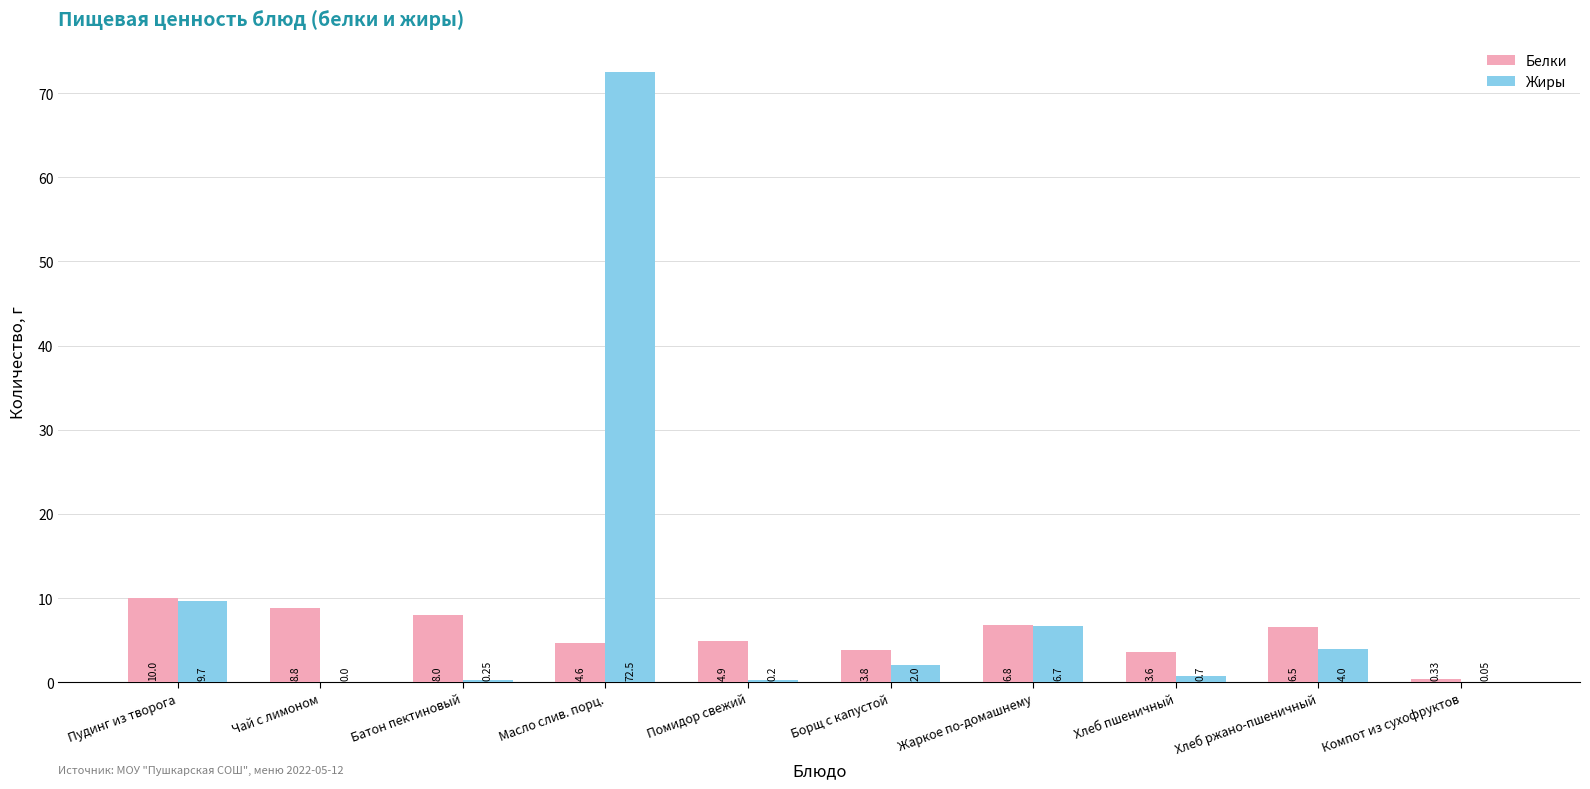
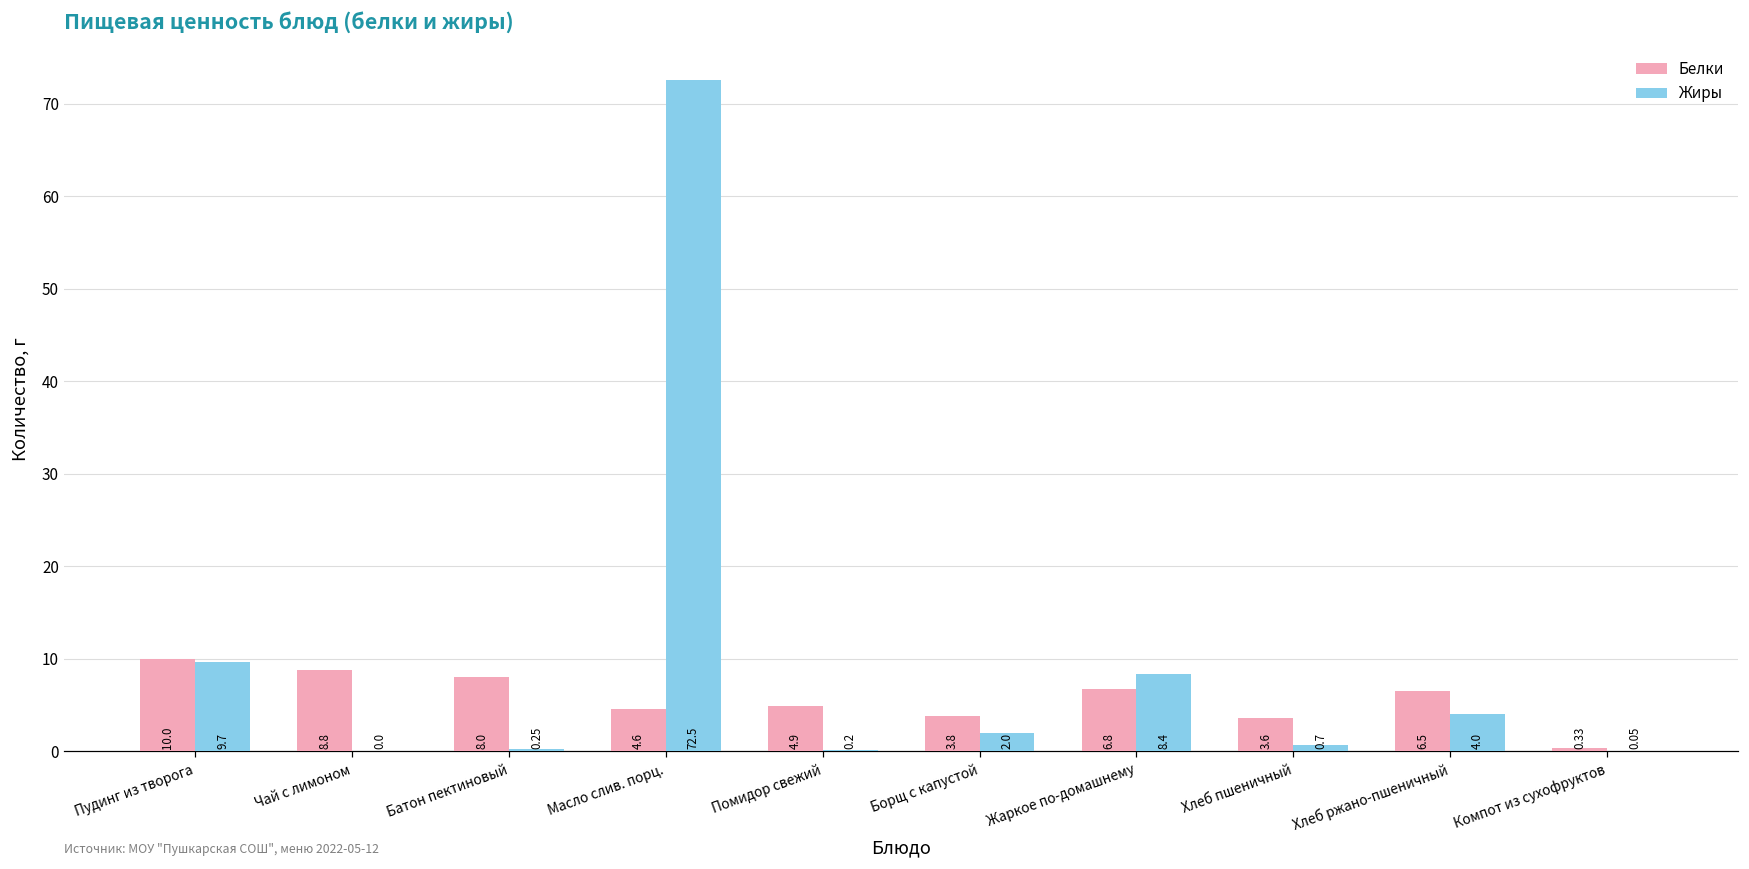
Жиры, Жаркое по-домашнему: 6.7 -> 8.4
